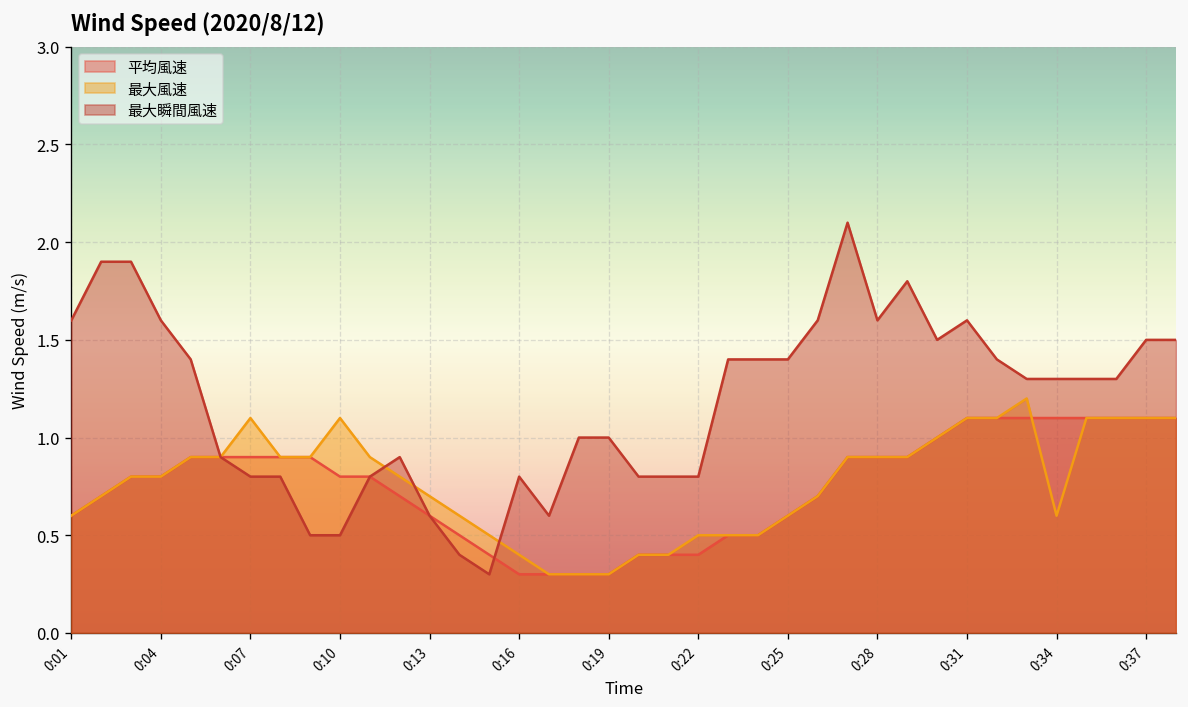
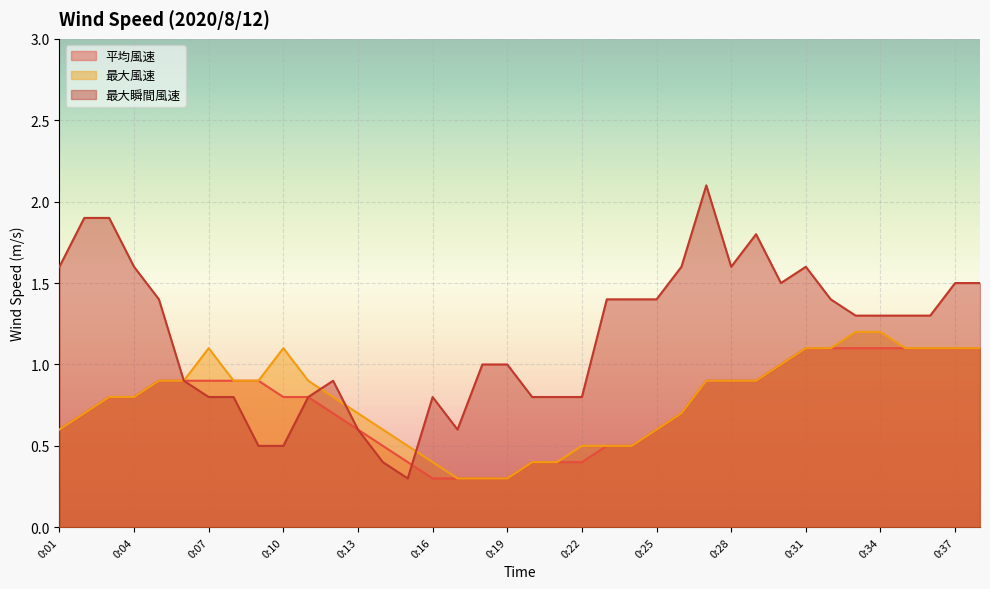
最大風速, 0:34: 0.6 -> 1.2
